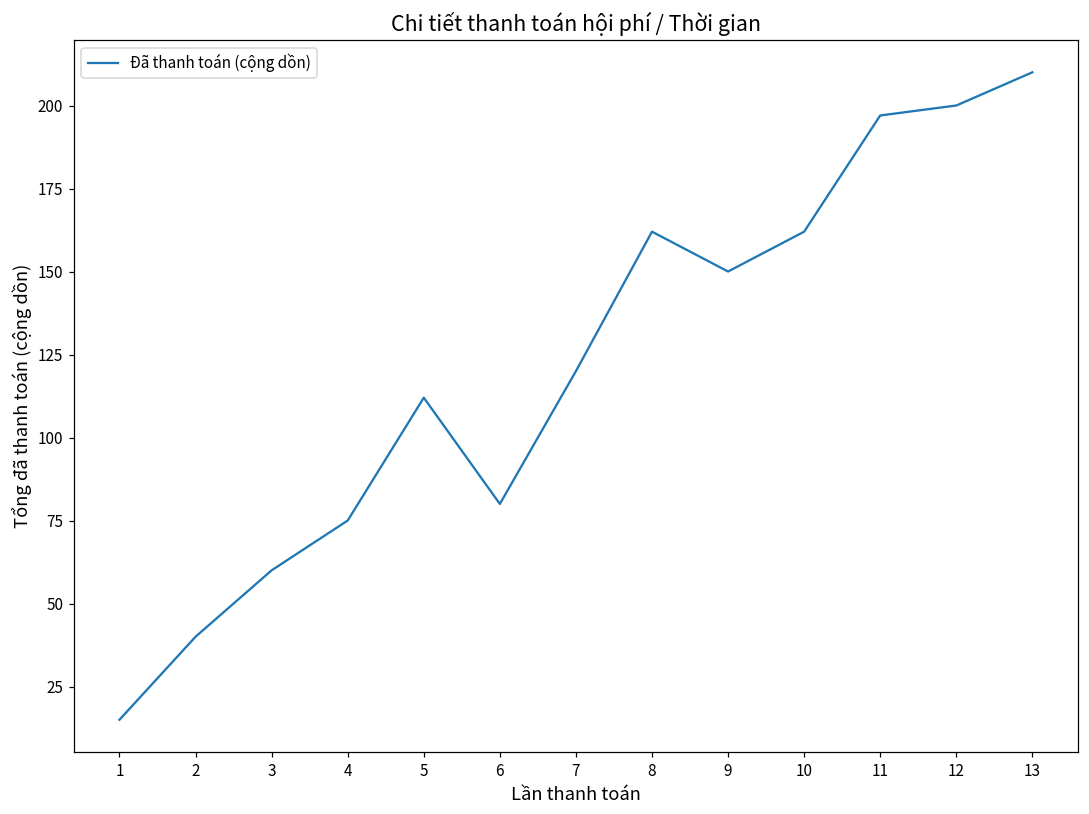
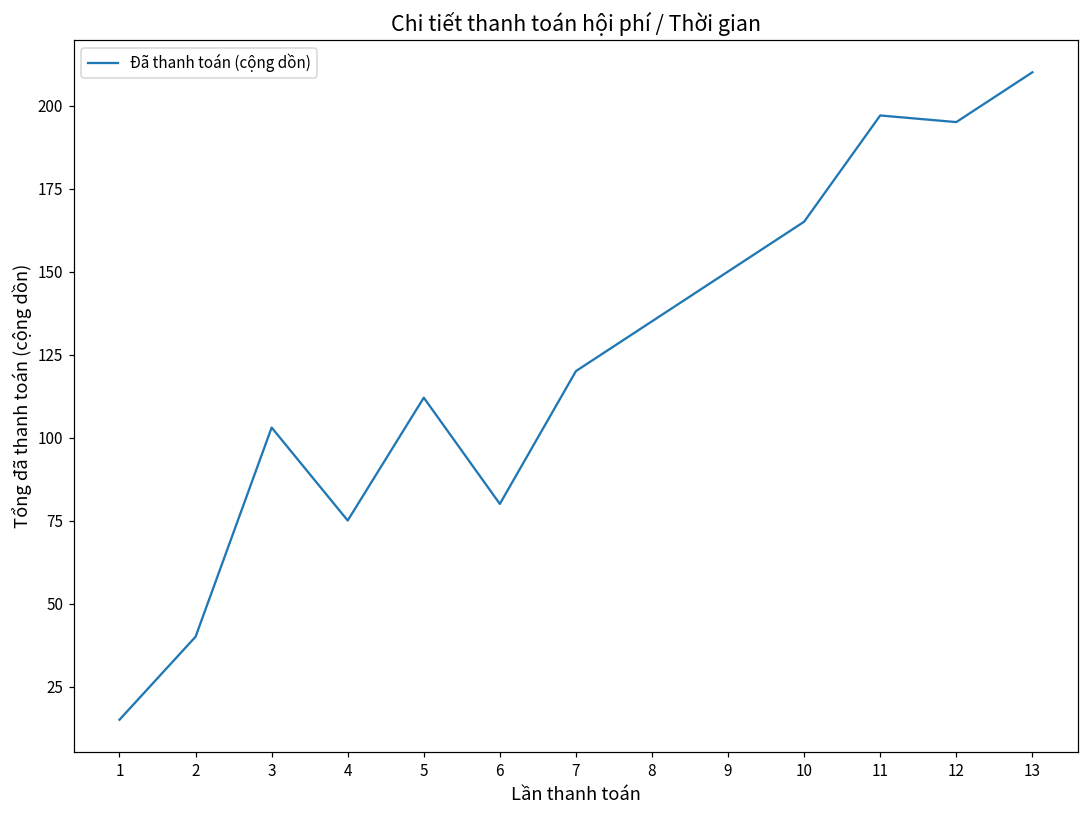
3: 60 -> 103
8: 162 -> 135
10: 162 -> 165
12: 200 -> 195
